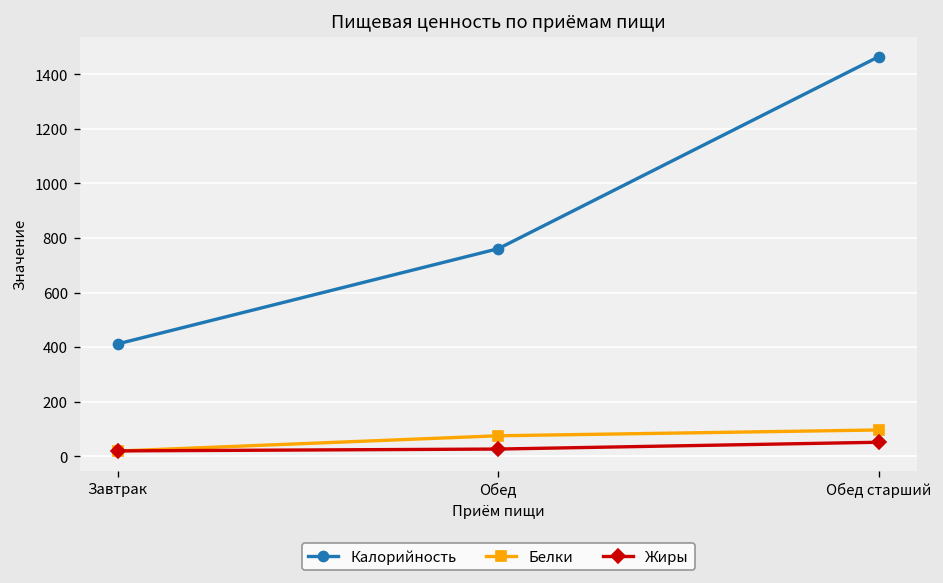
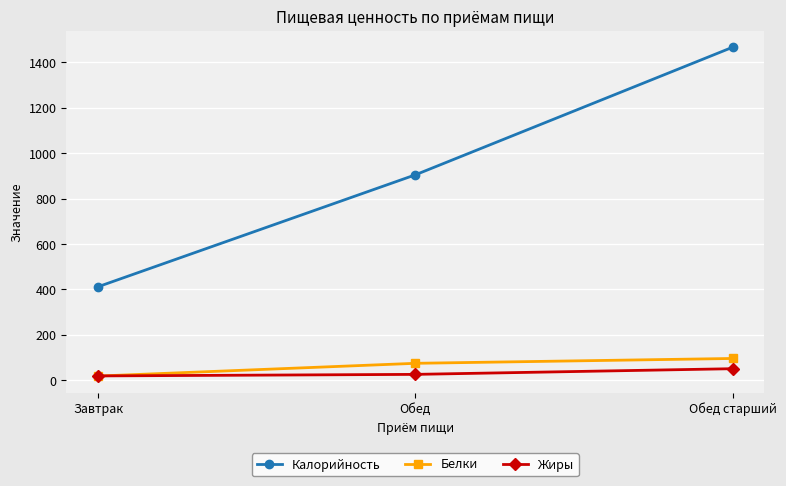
Калорийность, Обед: 760 -> 900
